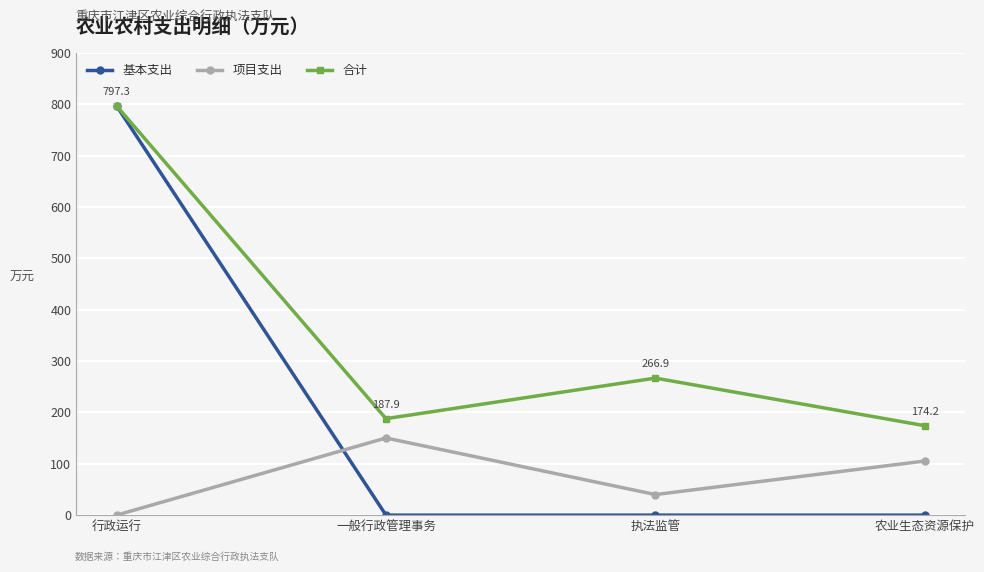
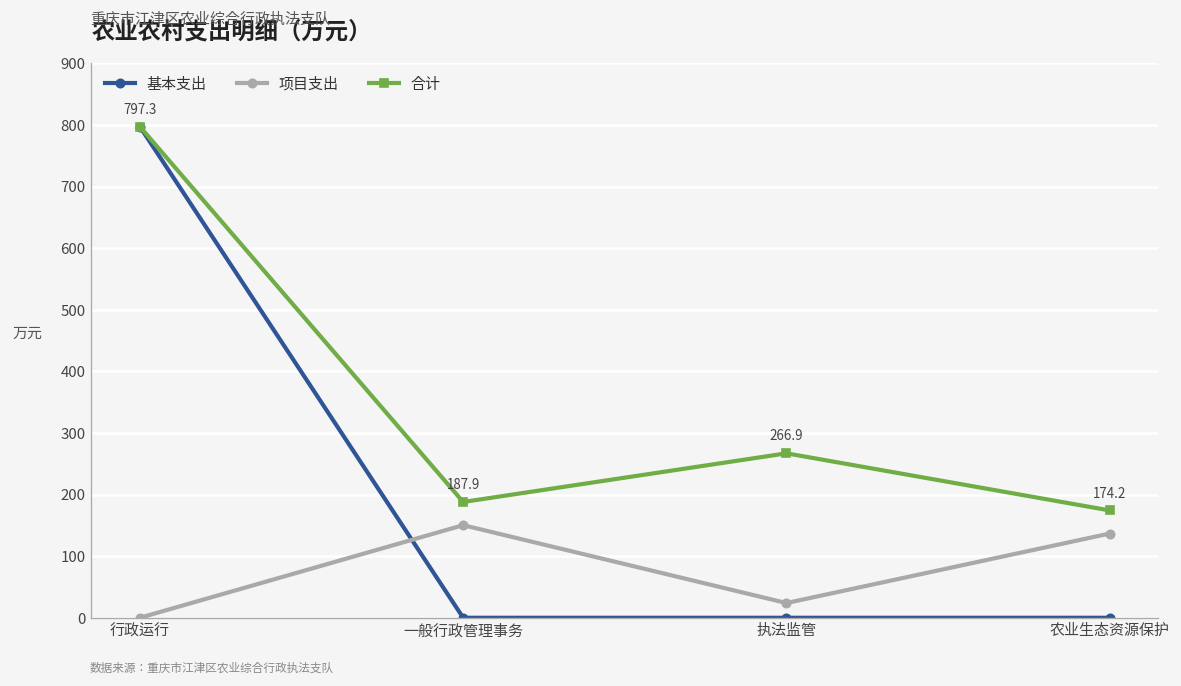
项目支出, 执法监管: 40 -> 20
项目支出, 农业生态资源保护: 110 -> 140
